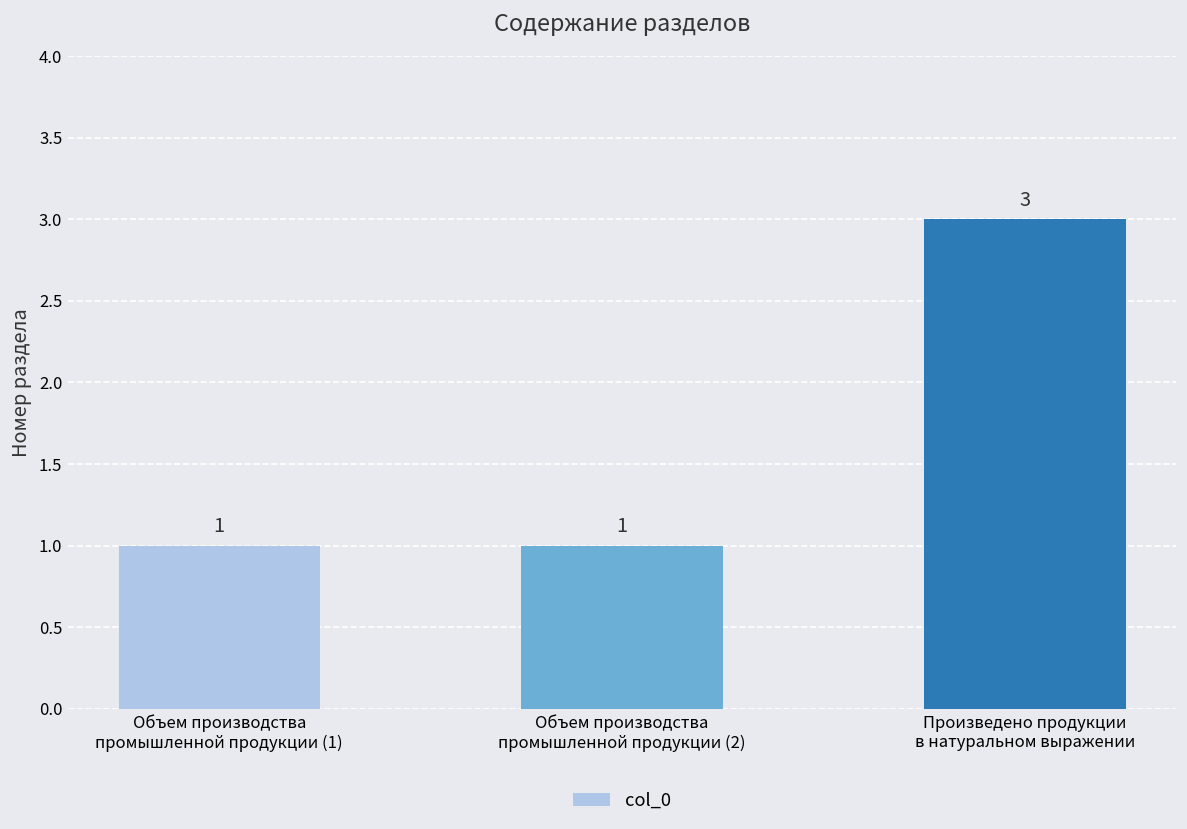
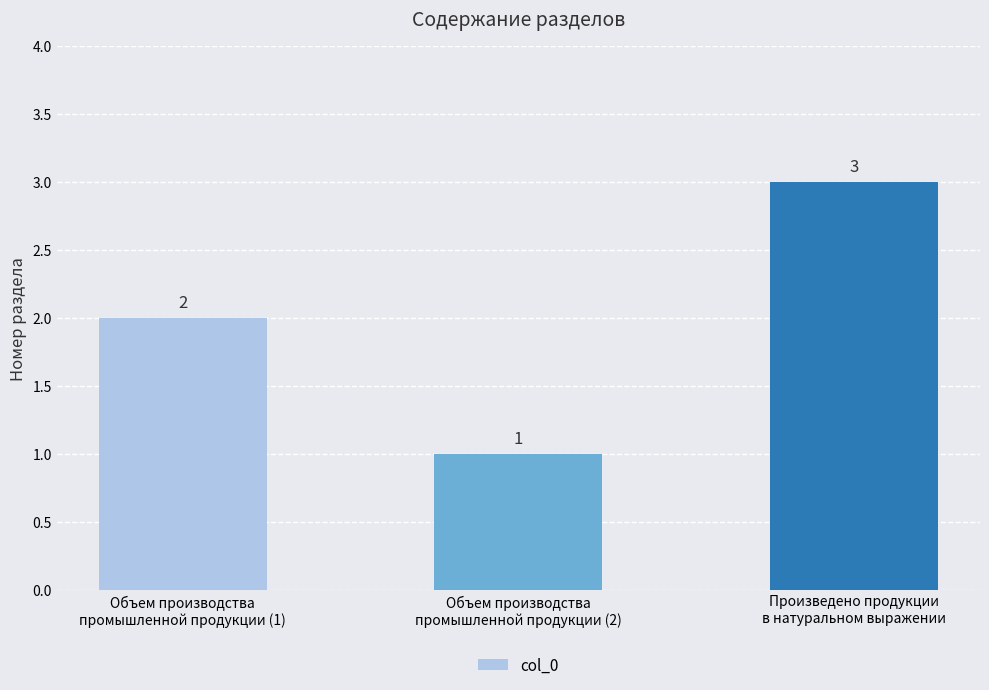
Объем производства промышленной продукции (1): 1 -> 2
